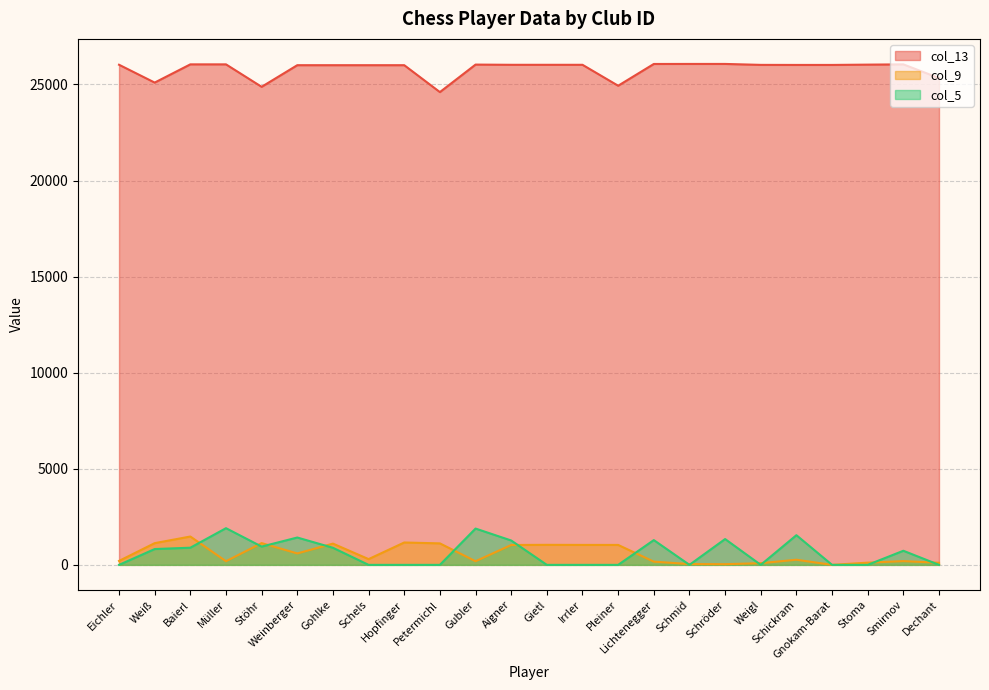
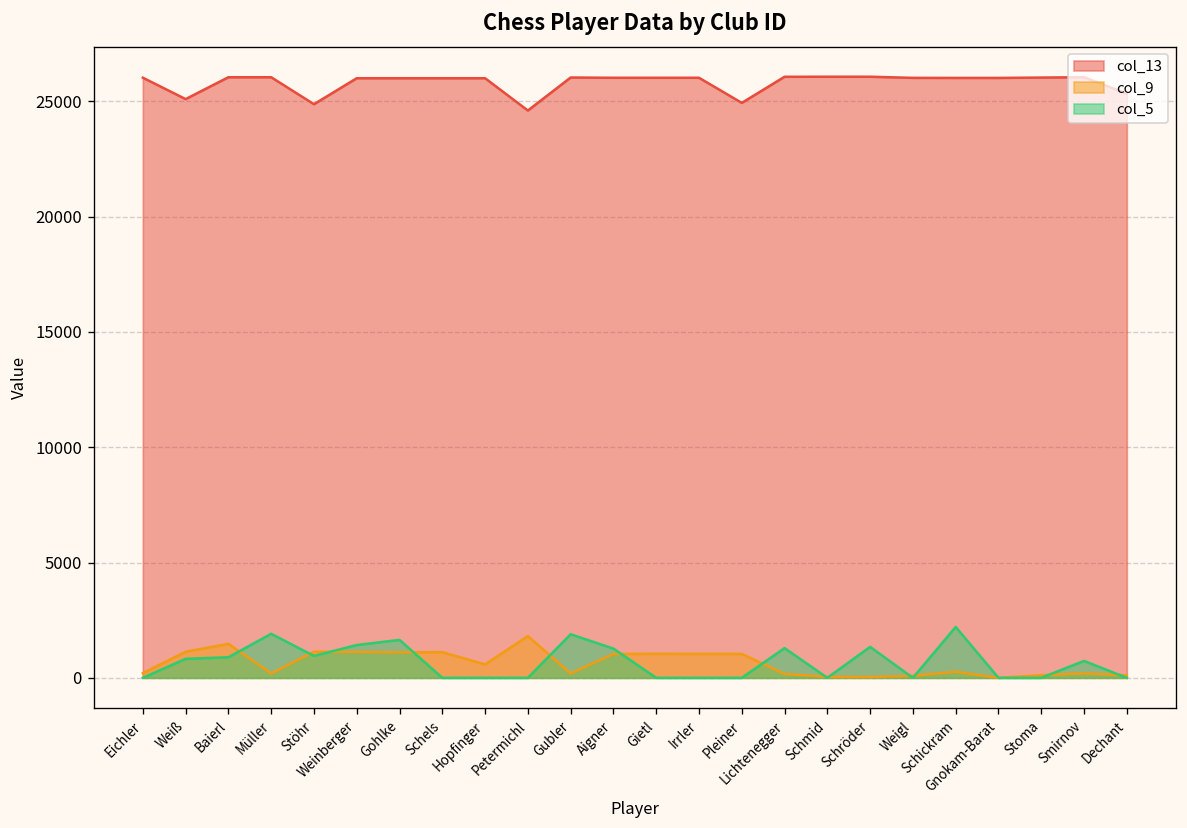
col_9, Weinberger: 600 -> 1100
col_5, Gohlke: 900 -> 1600
col_9, Schels: 300 -> 1100
col_9, Hopfinger: 1200 -> 600
col_9, Petermichl: 1100 -> 1800
col_5, Schickram: 1500 -> 2200
